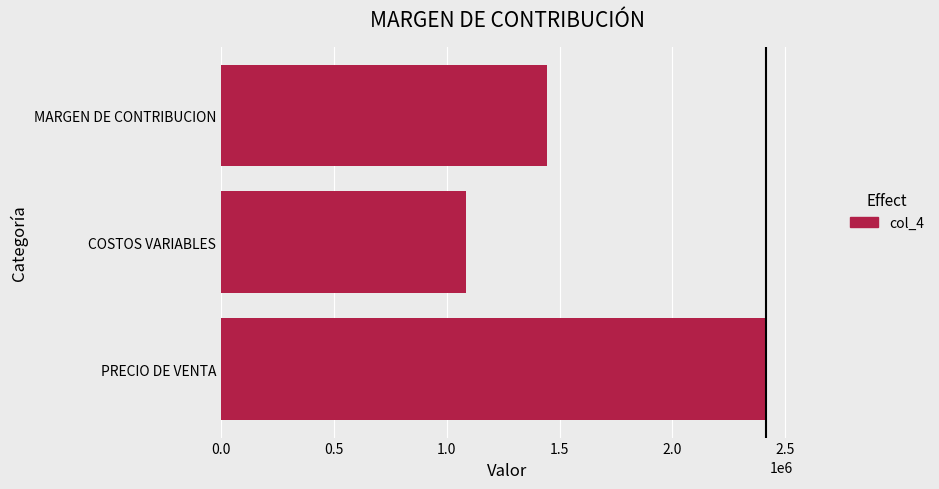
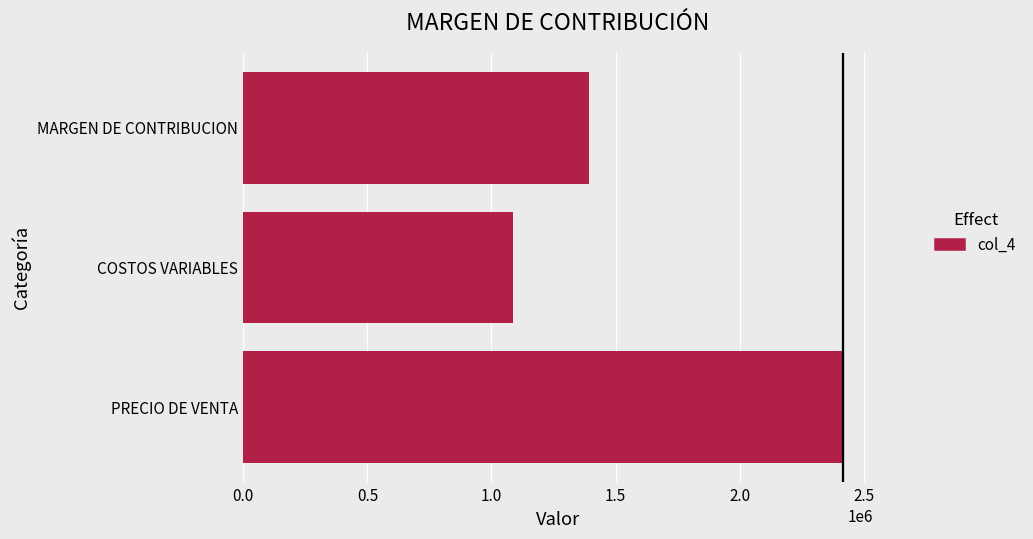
MARGEN DE CONTRIBUCION: 1440000 -> 1390000
